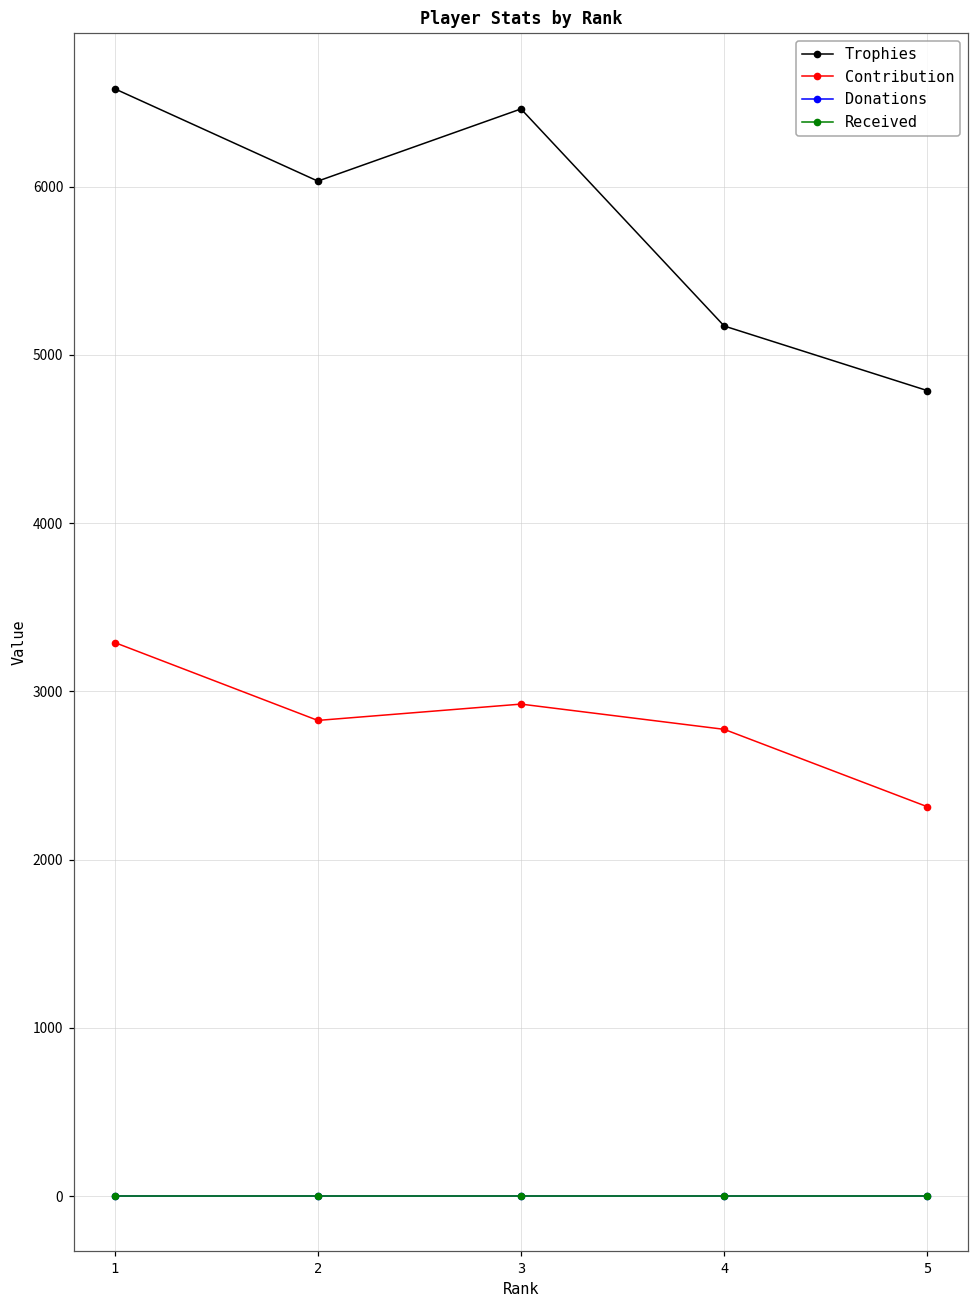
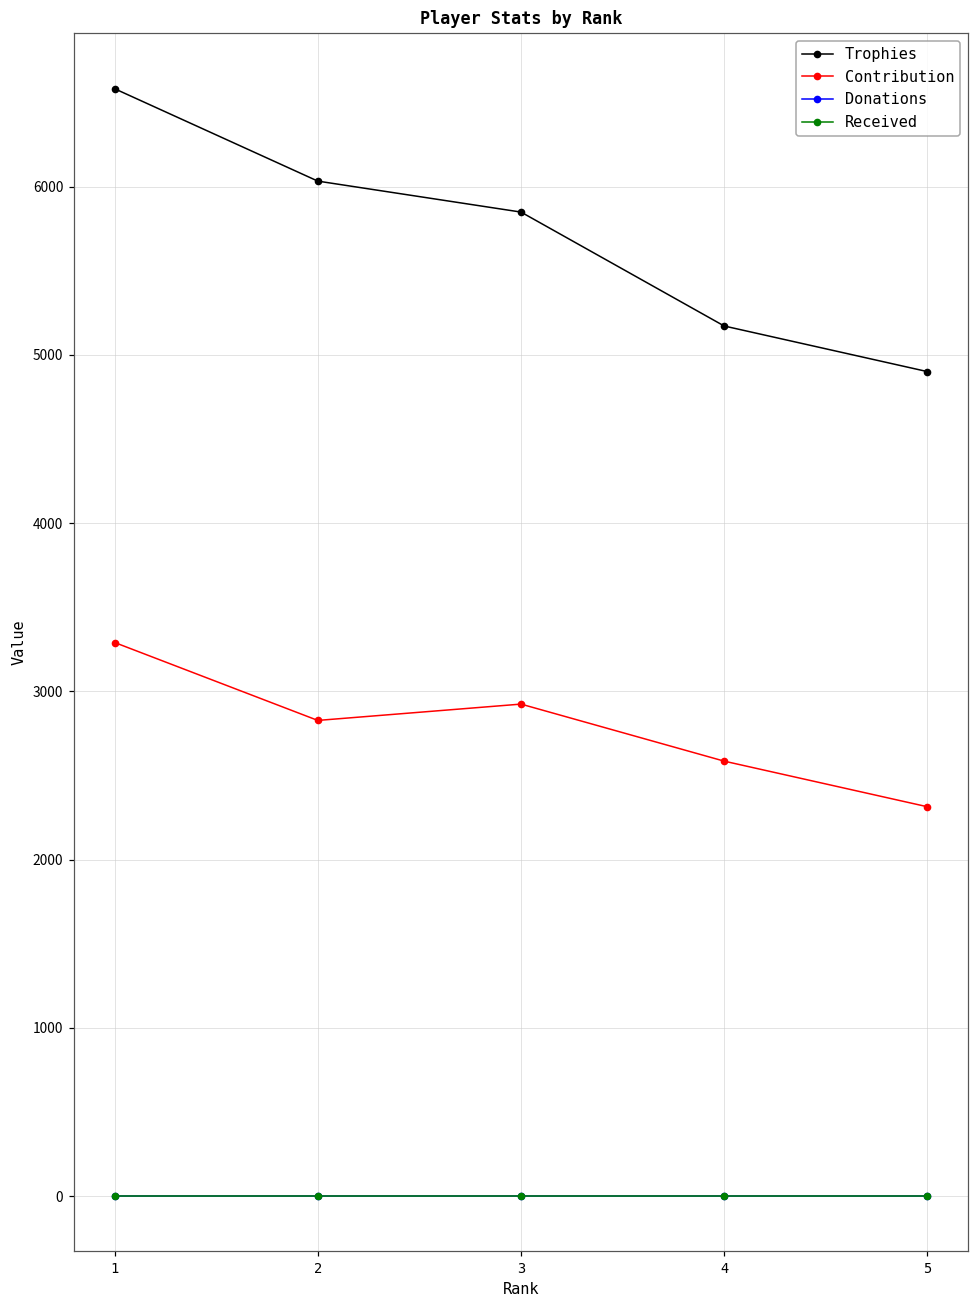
Trophies, 3: 6460 -> 5850
Contribution, 4: 2770 -> 2590
Trophies, 5: 4790 -> 4900
